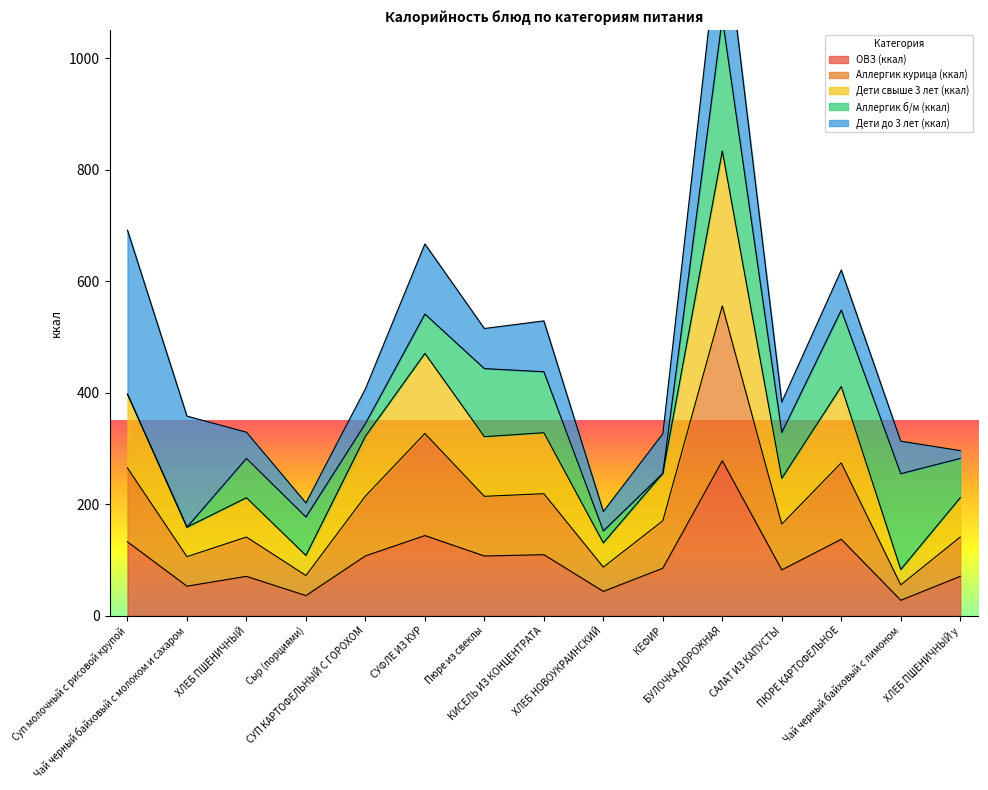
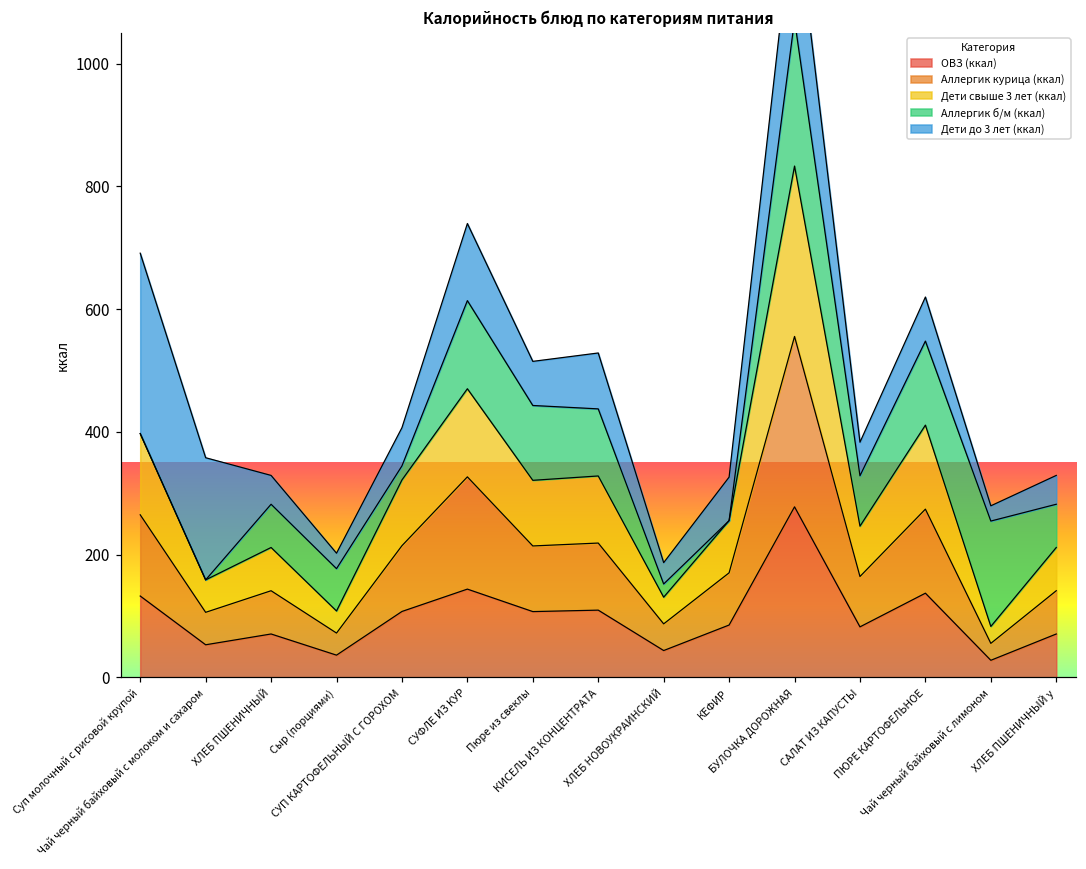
Аллергик б/м (ккал), СУФЛЕ ИЗ КУР: 70 -> 140
Дети до 3 лет (ккал), Чай черный байховый с лимоном: 60 -> 20
Дети до 3 лет (ккал), ХЛЕБ ПШЕНИЧНЫЙ у: 10 -> 50
